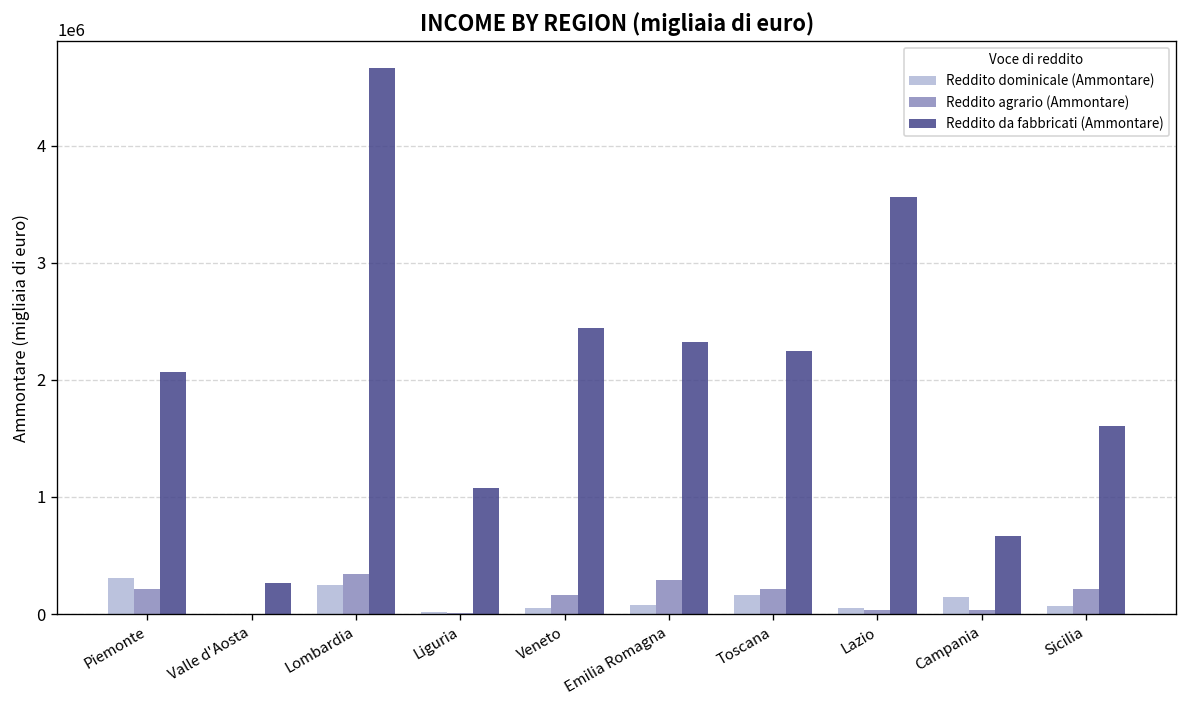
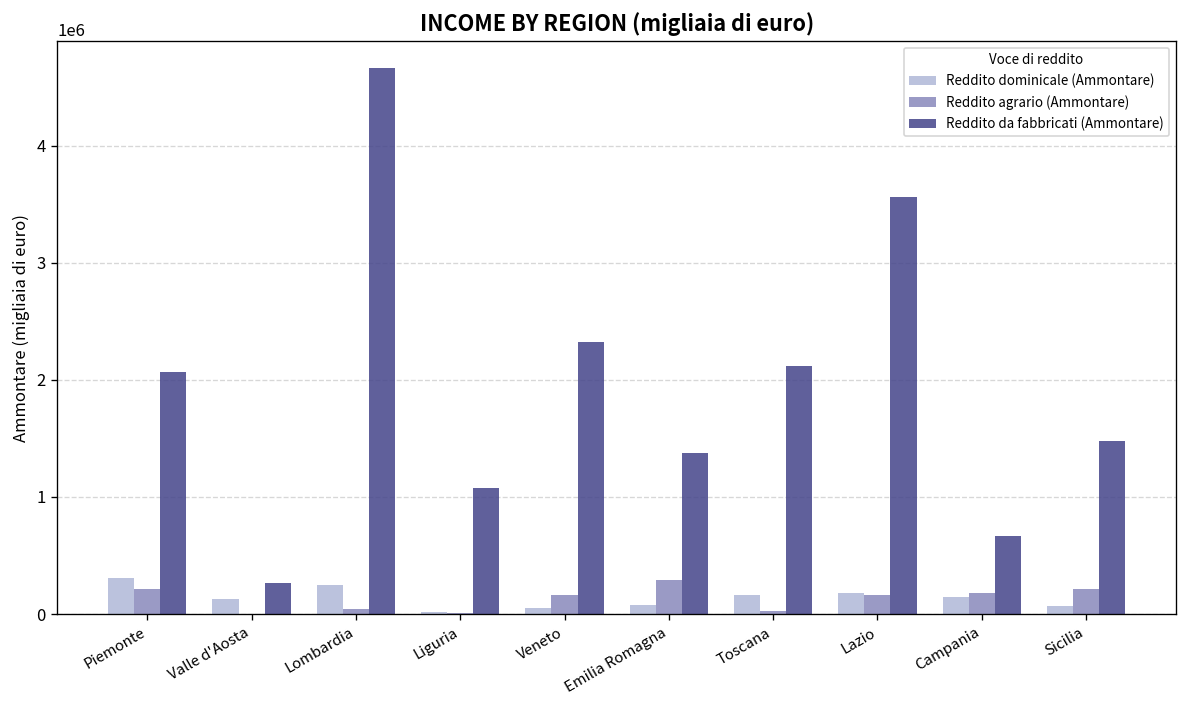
Reddito dominicale (Ammontare), Valle d'Aosta: 0 -> 100000
Reddito agrario (Ammontare), Lombardia: 300000 -> 0
Reddito da fabbricati (Ammontare), Veneto: 2400000 -> 2300000
Reddito da fabbricati (Ammontare), Emilia Romagna: 2300000 -> 1400000
Reddito agrario (Ammontare), Toscana: 200000 -> 0
Reddito da fabbricati (Ammontare), Toscana: 2300000 -> 2100000
Reddito dominicale (Ammontare), Lazio: 0 -> 200000
Reddito agrario (Ammontare), Lazio: 0 -> 200000
Reddito agrario (Ammontare), Campania: 0 -> 200000
Reddito da fabbricati (Ammontare), Sicilia: 1600000 -> 1500000
